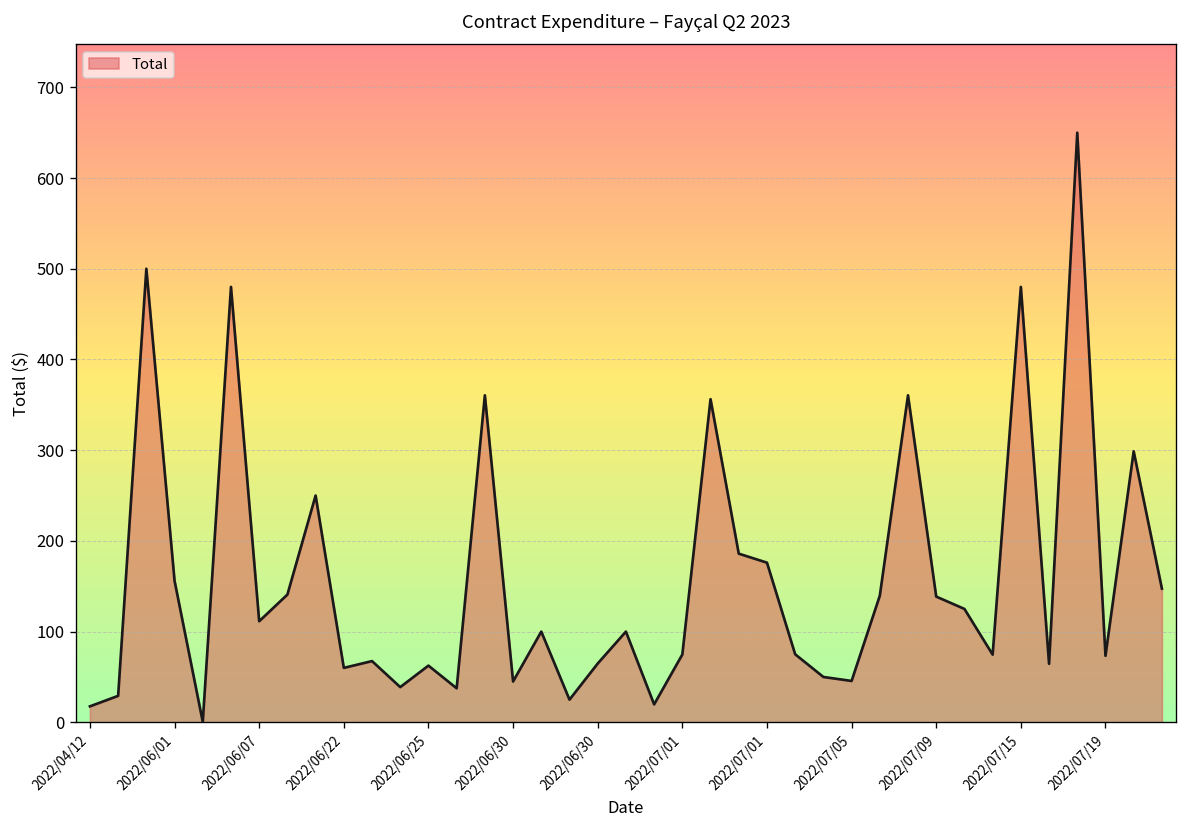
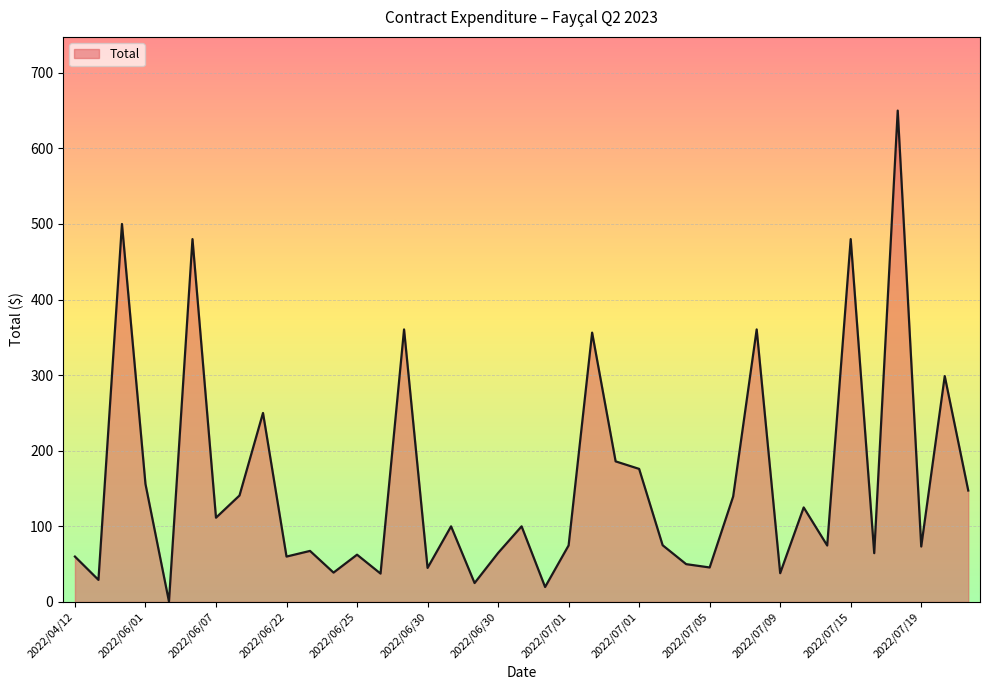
2022/04/12: 20 -> 60
2022/07/09: 140 -> 40
